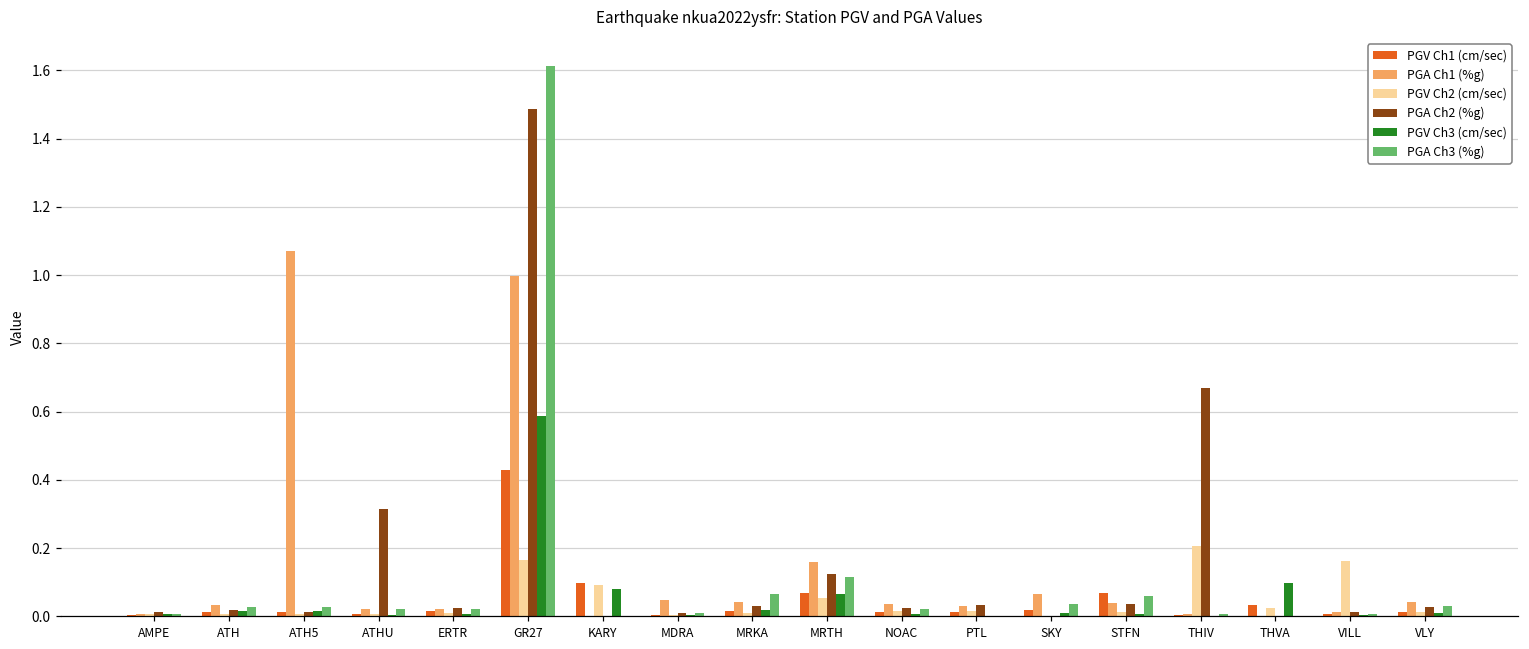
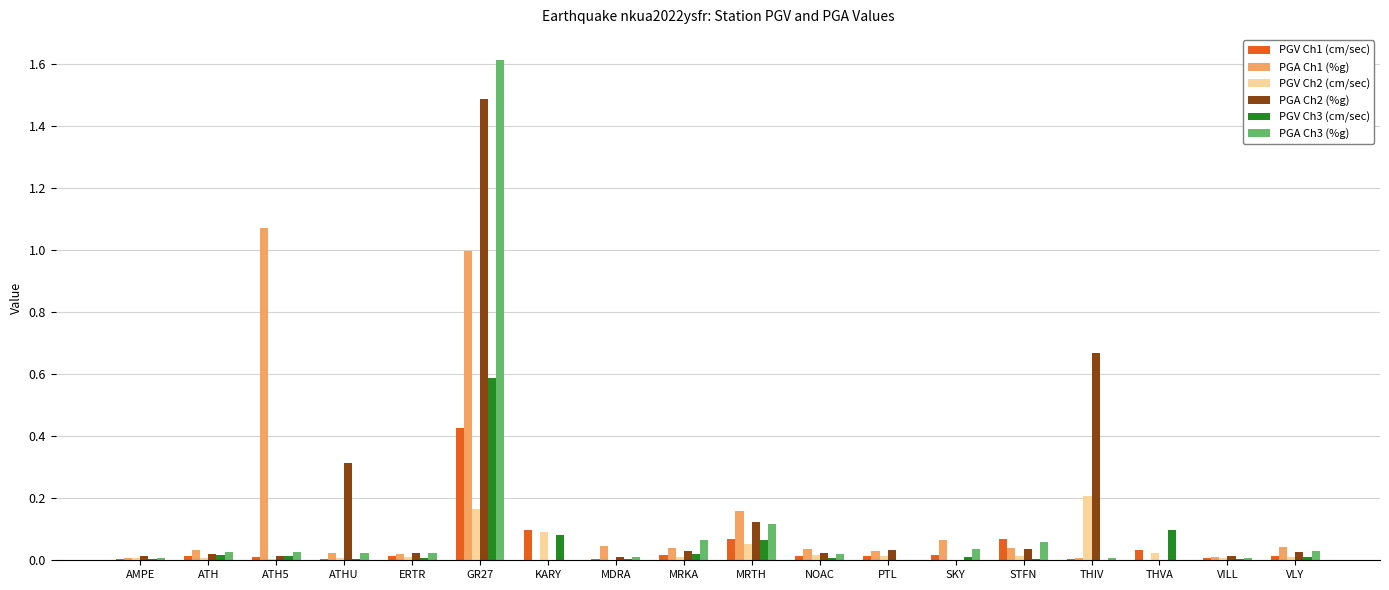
PGV Ch2 (cm/sec), VILL: 0.16 -> 0.01
